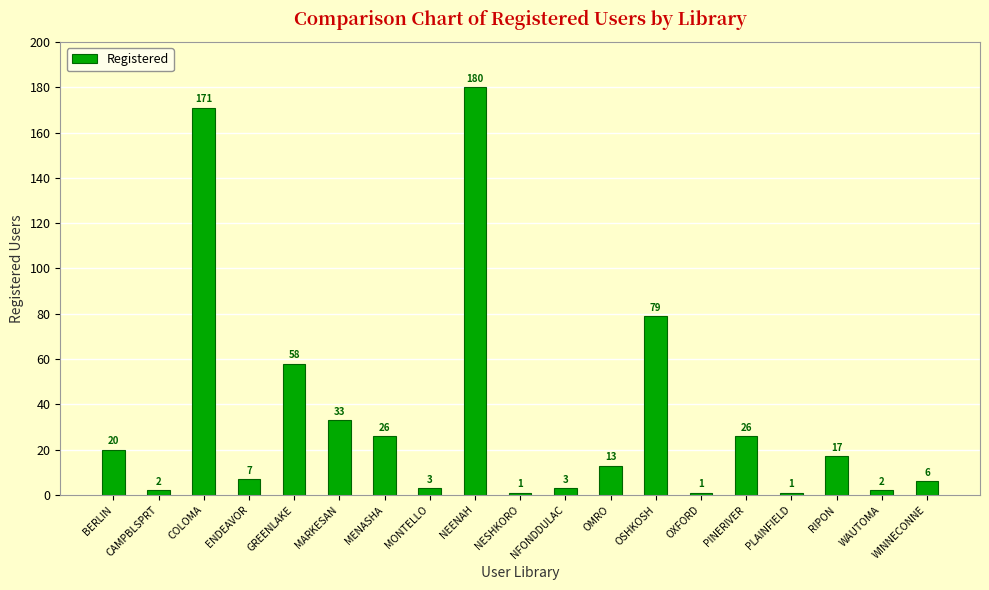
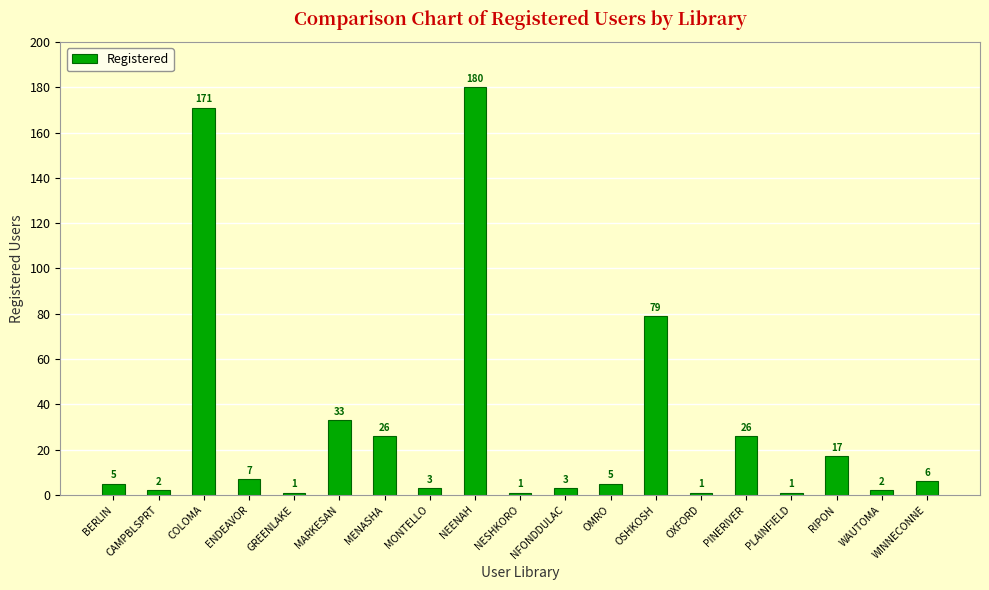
BERLIN: 20 -> 5
GREENLAKE: 58 -> 1
OMRO: 13 -> 5
